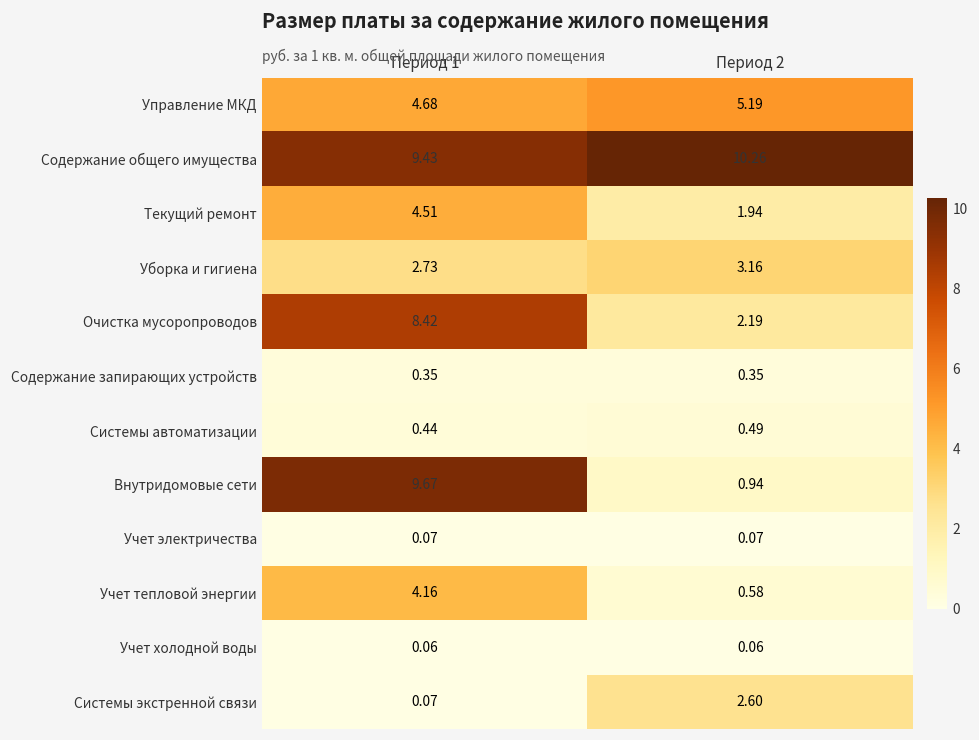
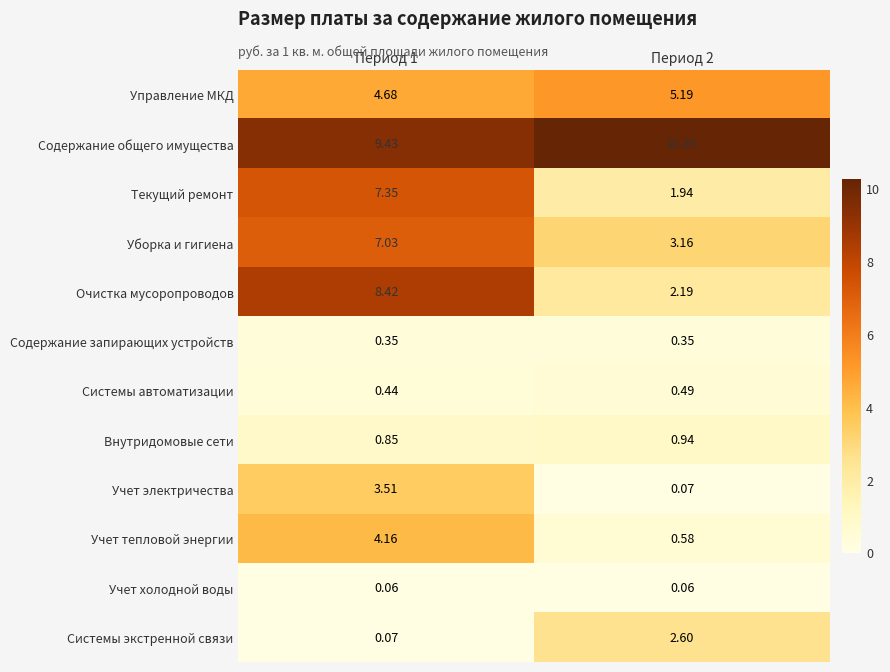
Текущий ремонт, Период 1: 4.51 -> 7.35
Уборка и гигиена, Период 1: 2.73 -> 7.03
Внутридомовые сети, Период 1: 9.67 -> 0.85
Учет электричества, Период 1: 0.07 -> 3.51
